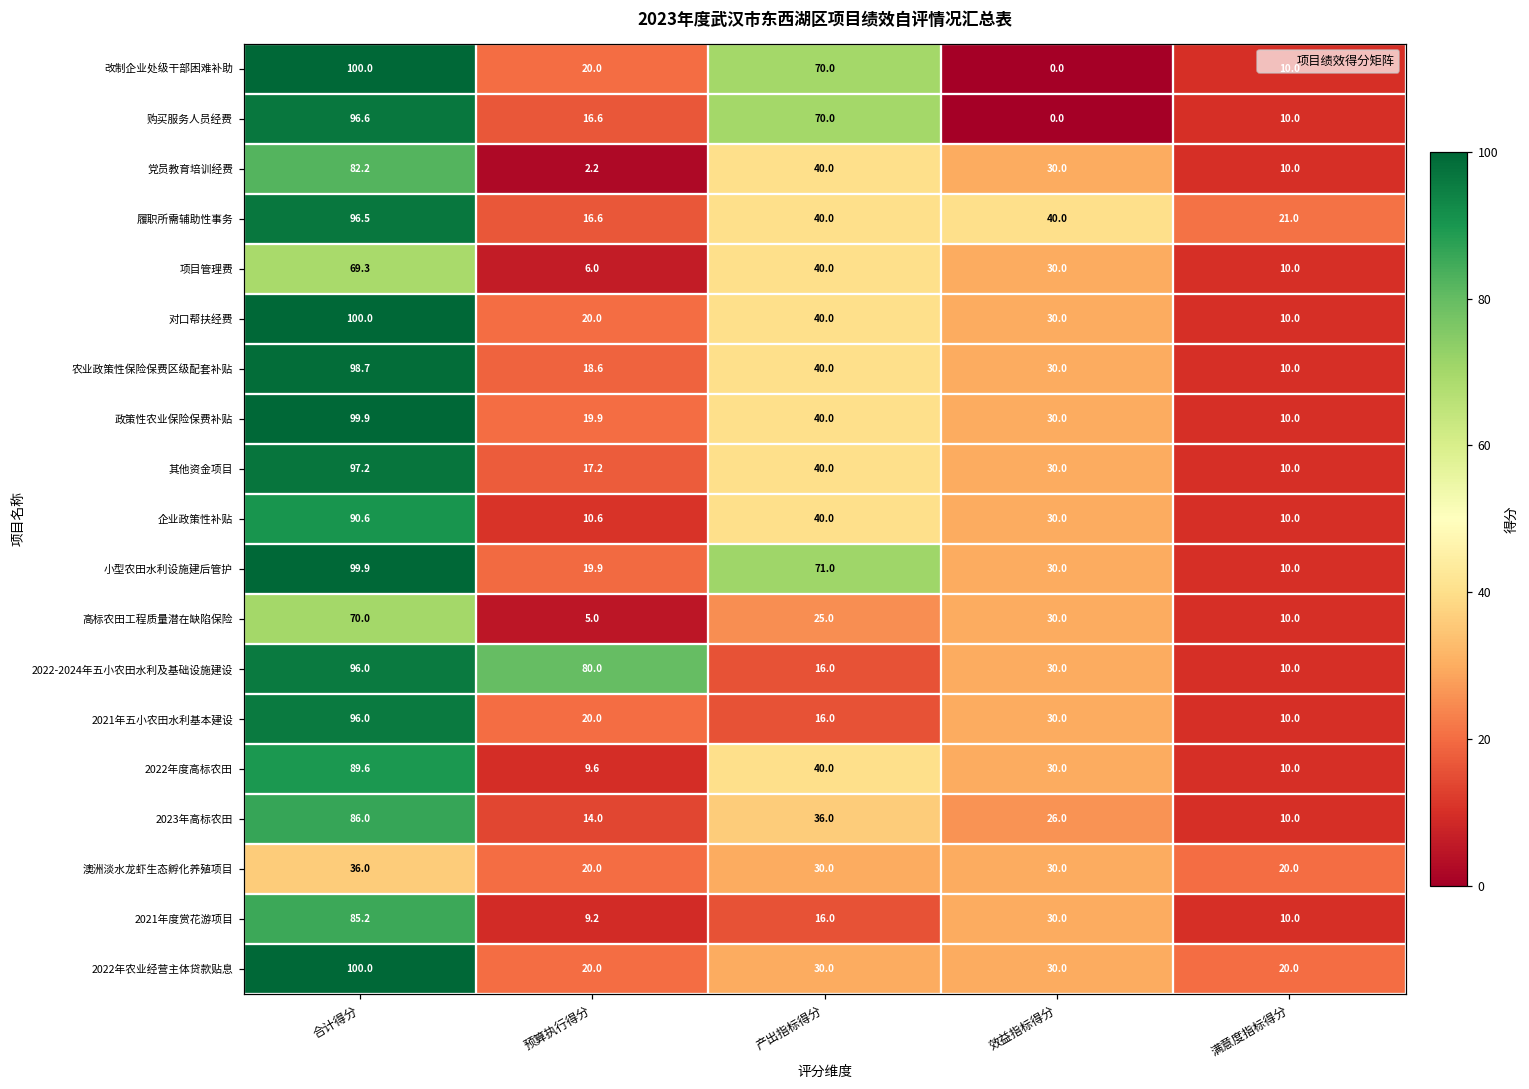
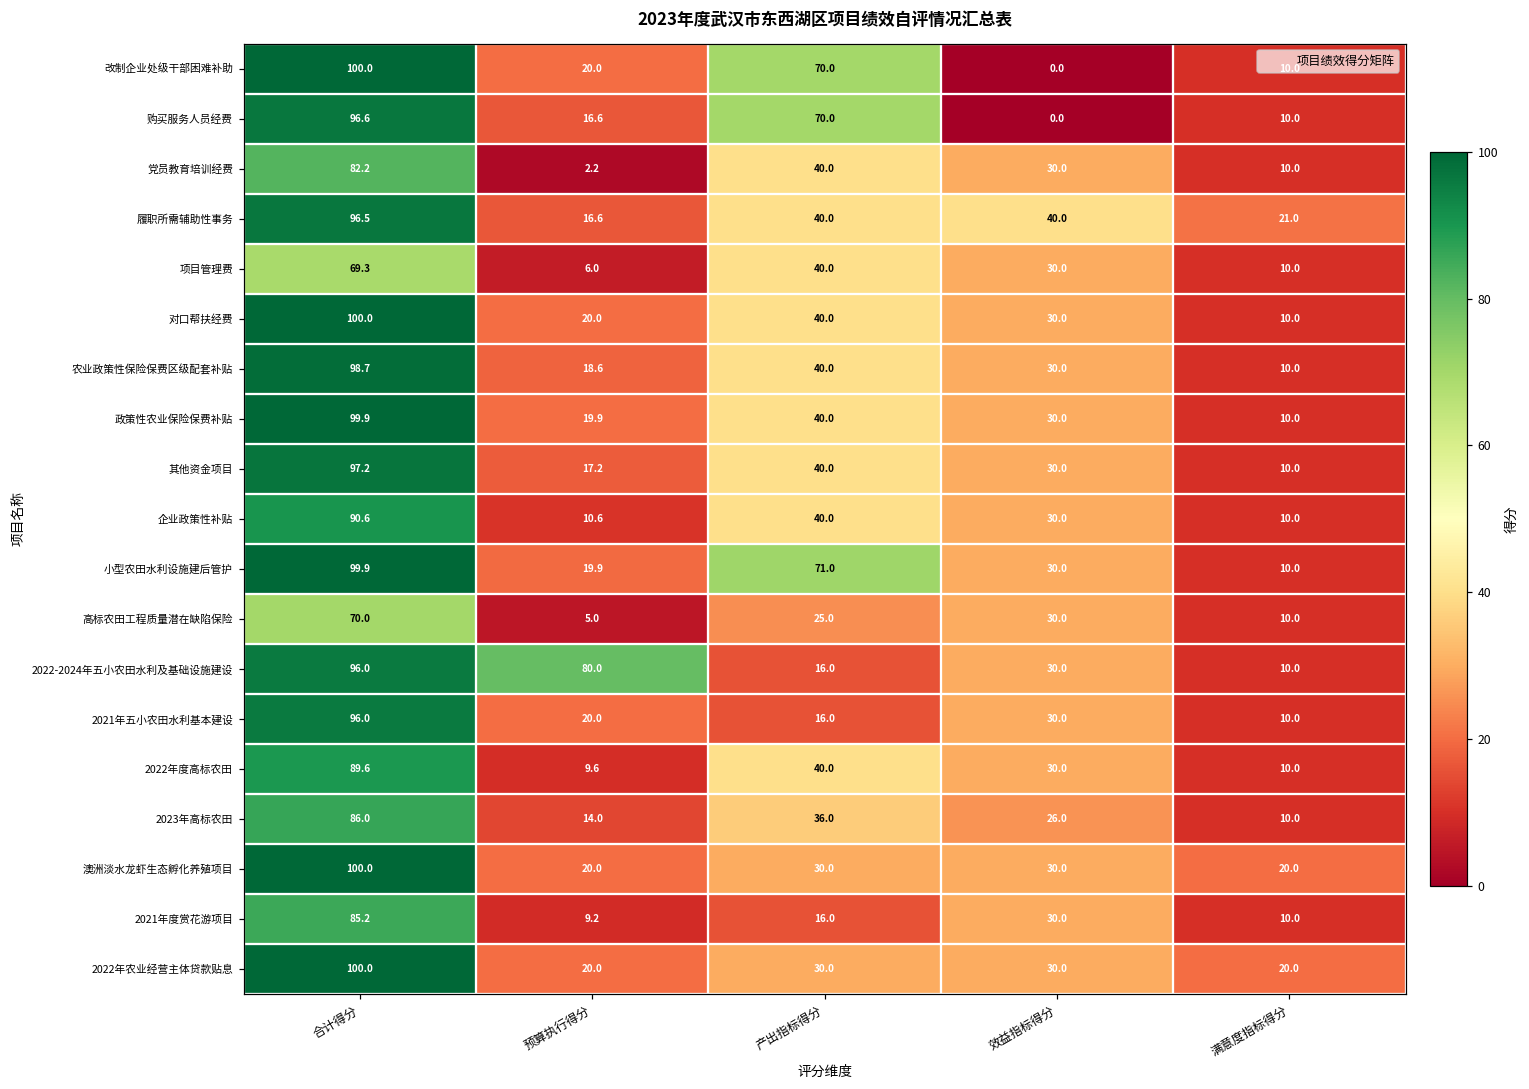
澳洲淡水龙虾生态孵化养殖项目, 合计得分: 36.0 -> 100.0
